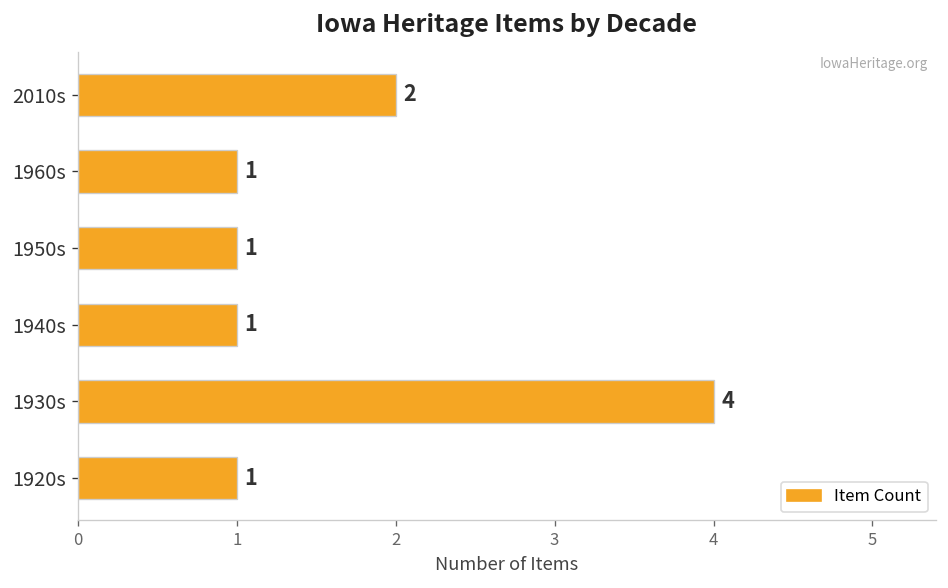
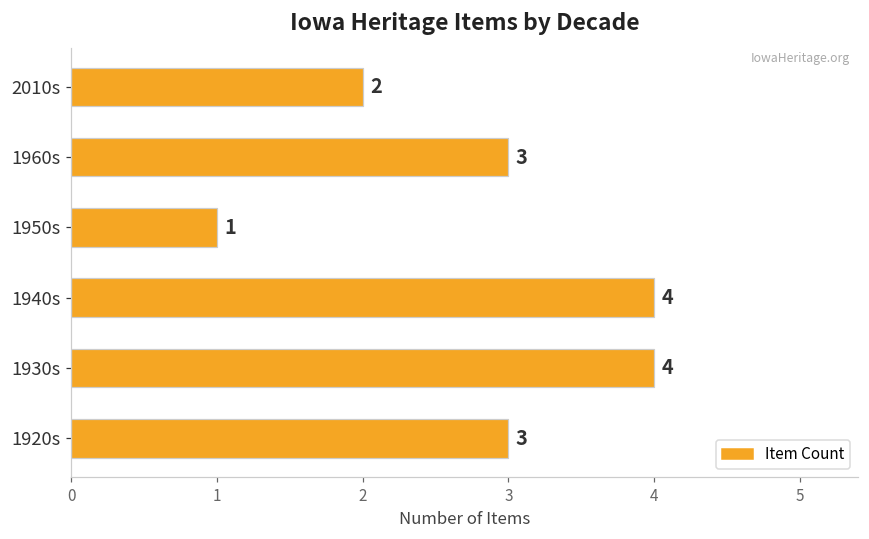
1960s: 1 -> 3
1940s: 1 -> 4
1920s: 1 -> 3
